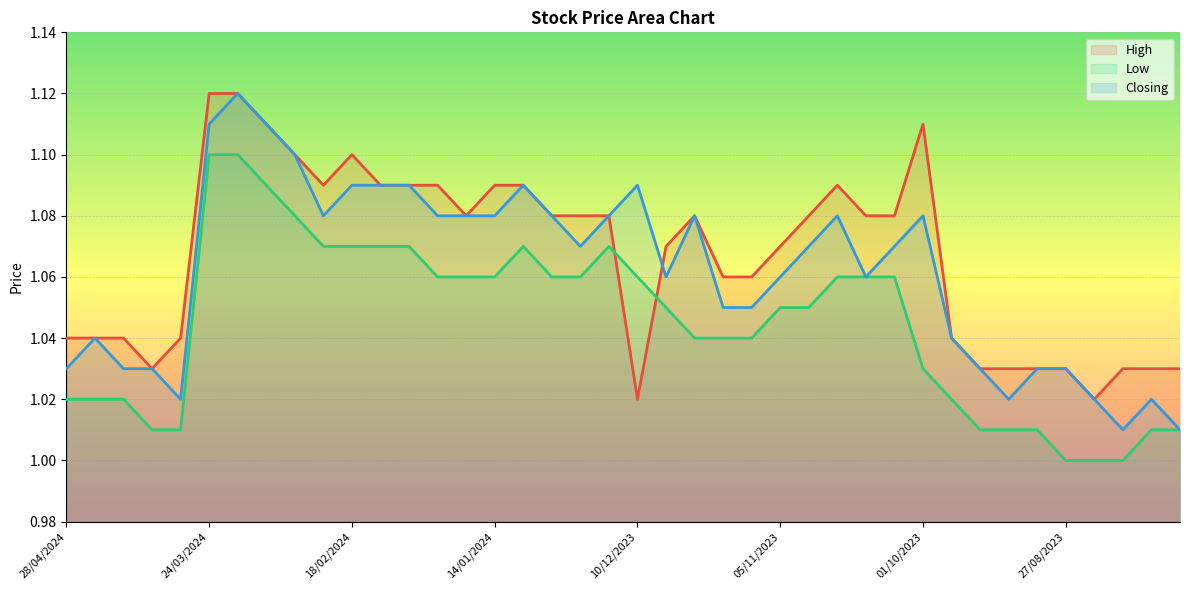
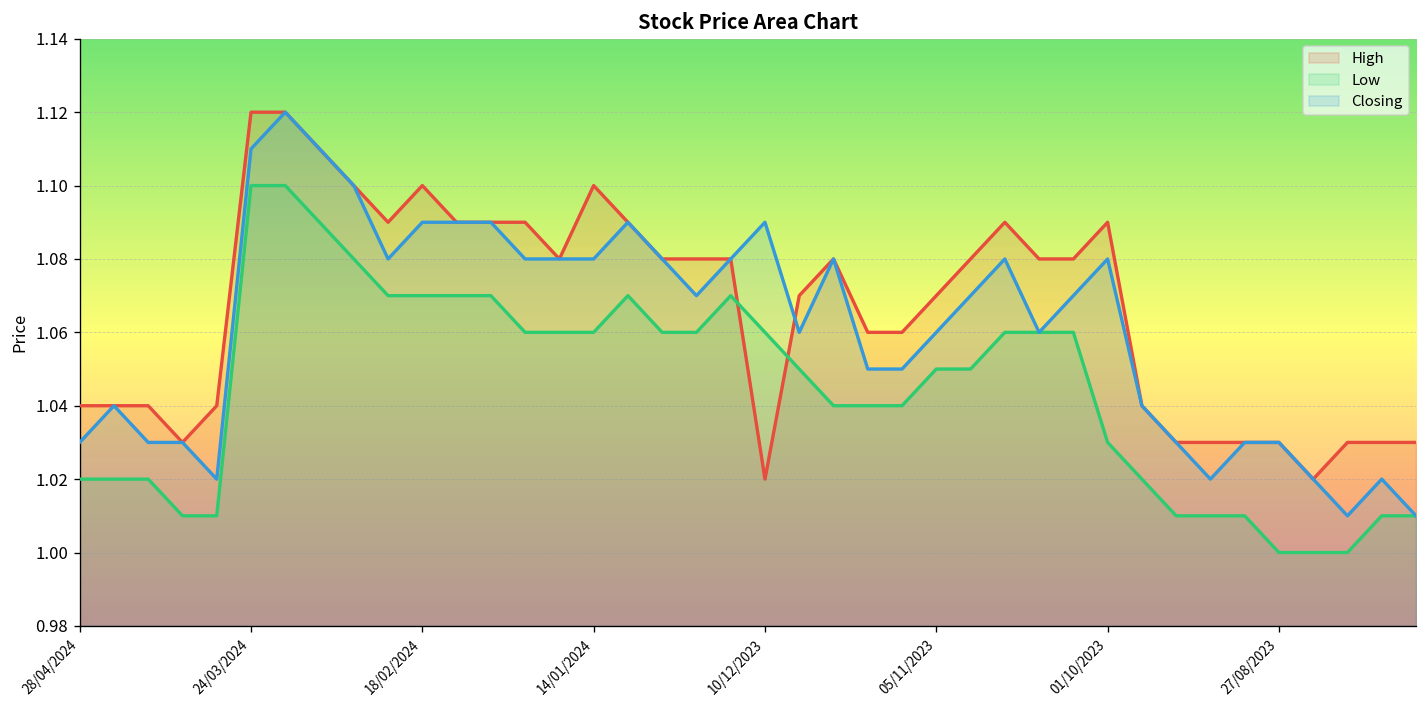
High, 14/01/2024: 1.09 -> 1.10
High, 01/10/2023: 1.11 -> 1.09
